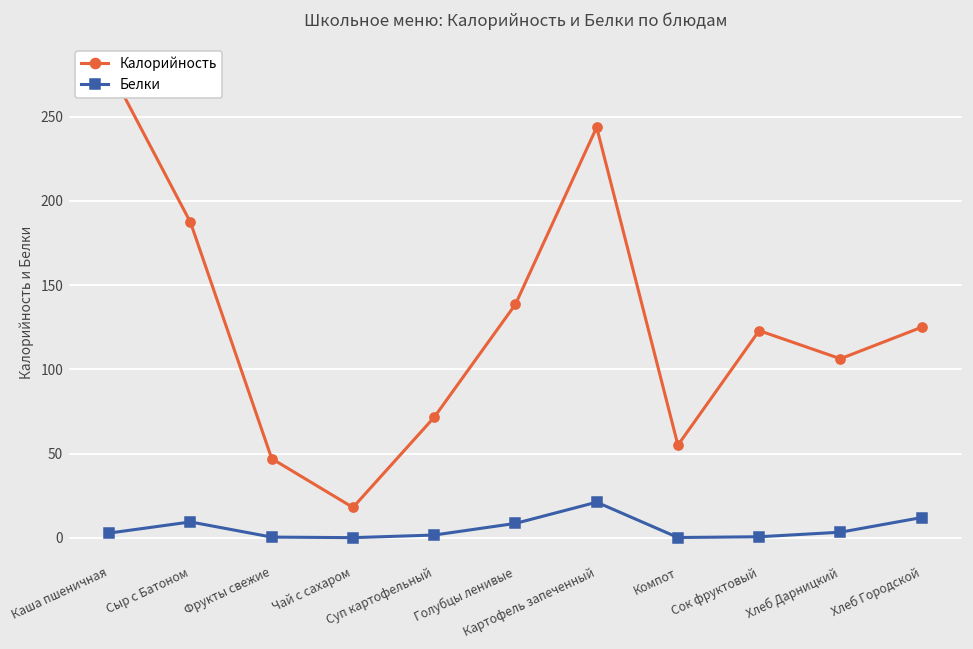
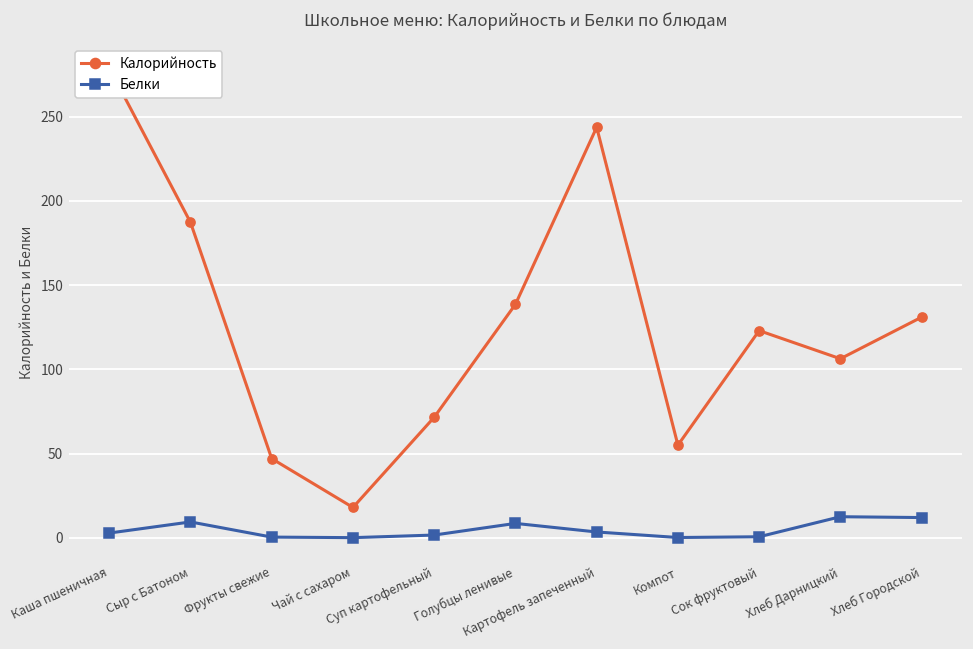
Белки, Картофель запеченный: 21 -> 3
Белки, Хлеб Дарницкий: 3 -> 13
Калорийность, Хлеб Городской: 125 -> 131
